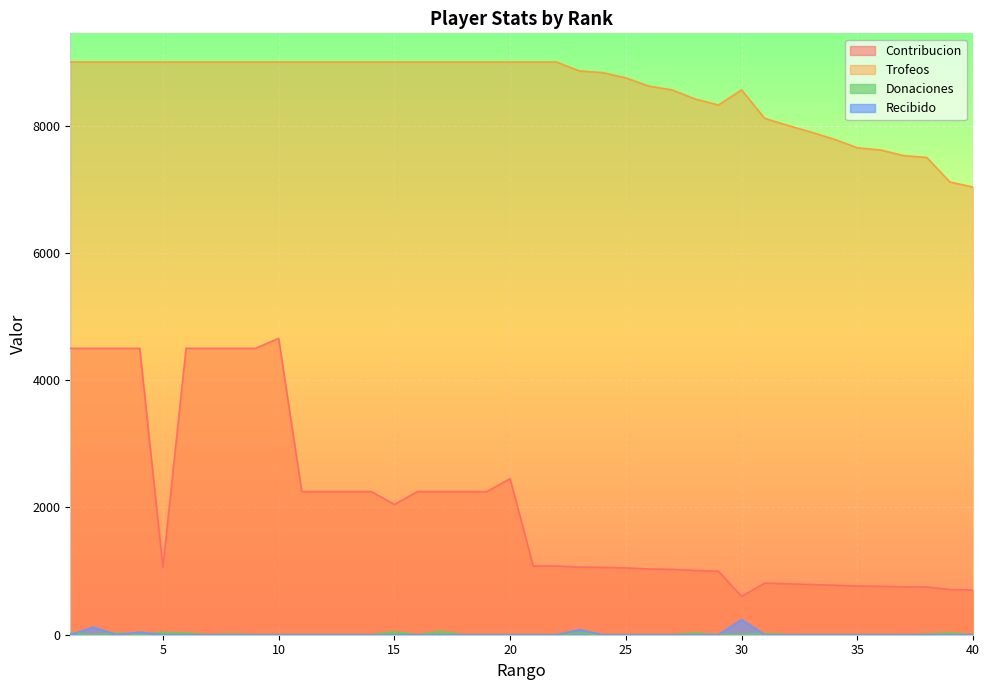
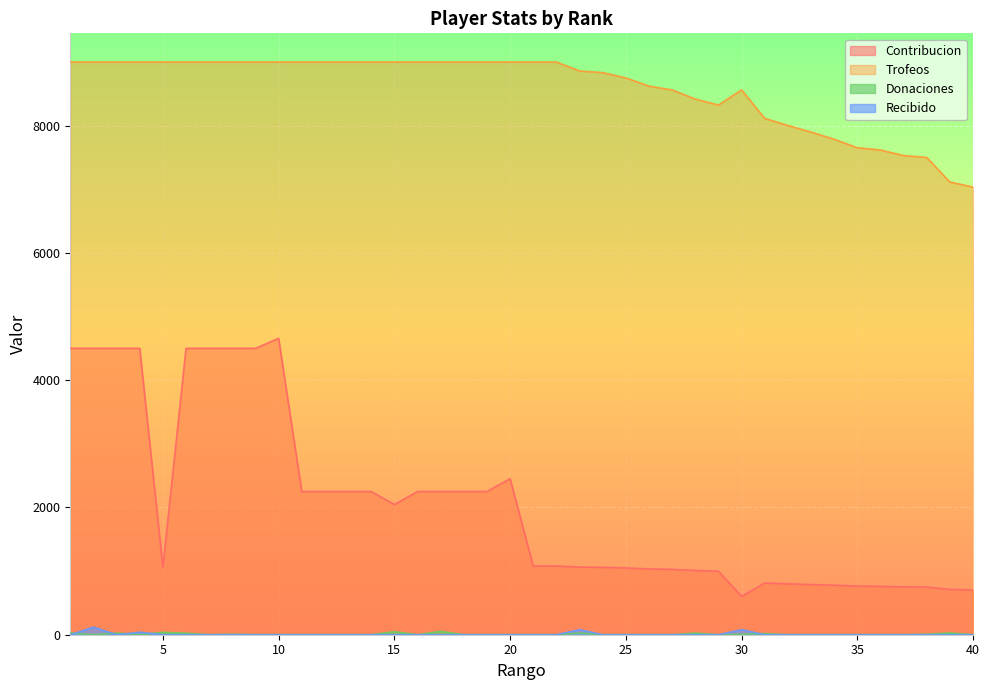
Recibido, 30: 200 -> 100
